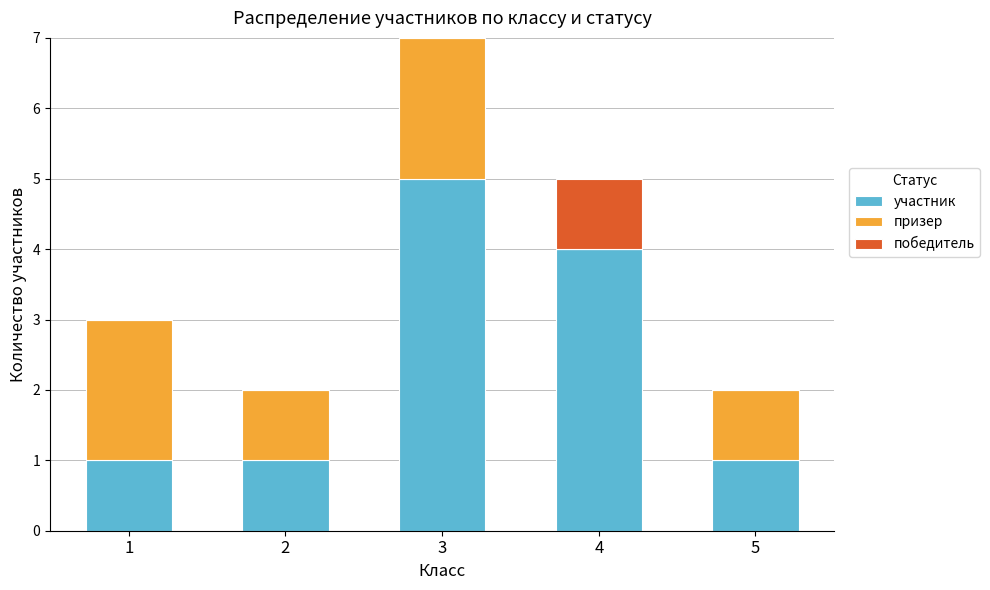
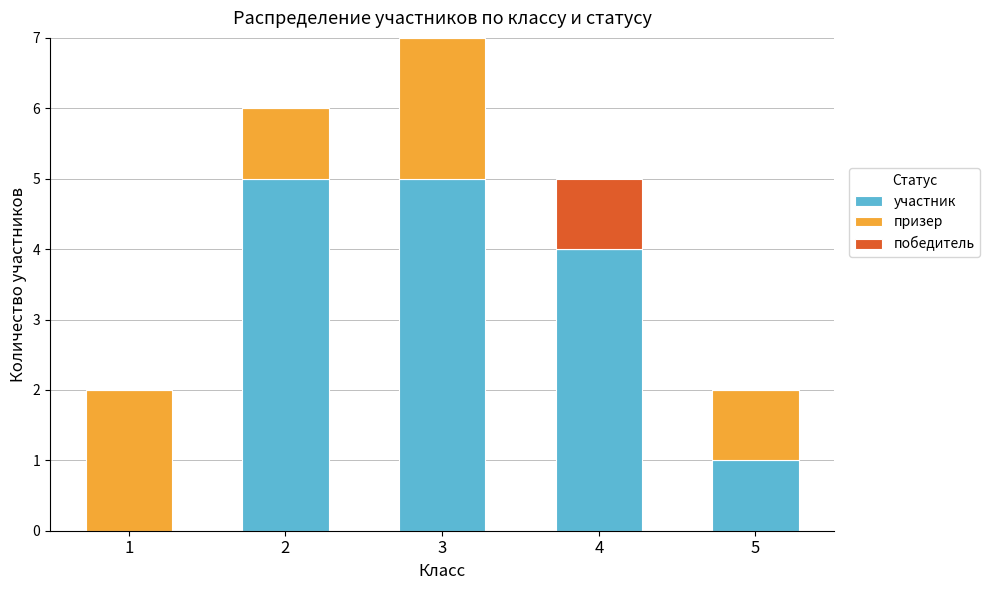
участник, 1: 1 -> 0
участник, 2: 1 -> 5
